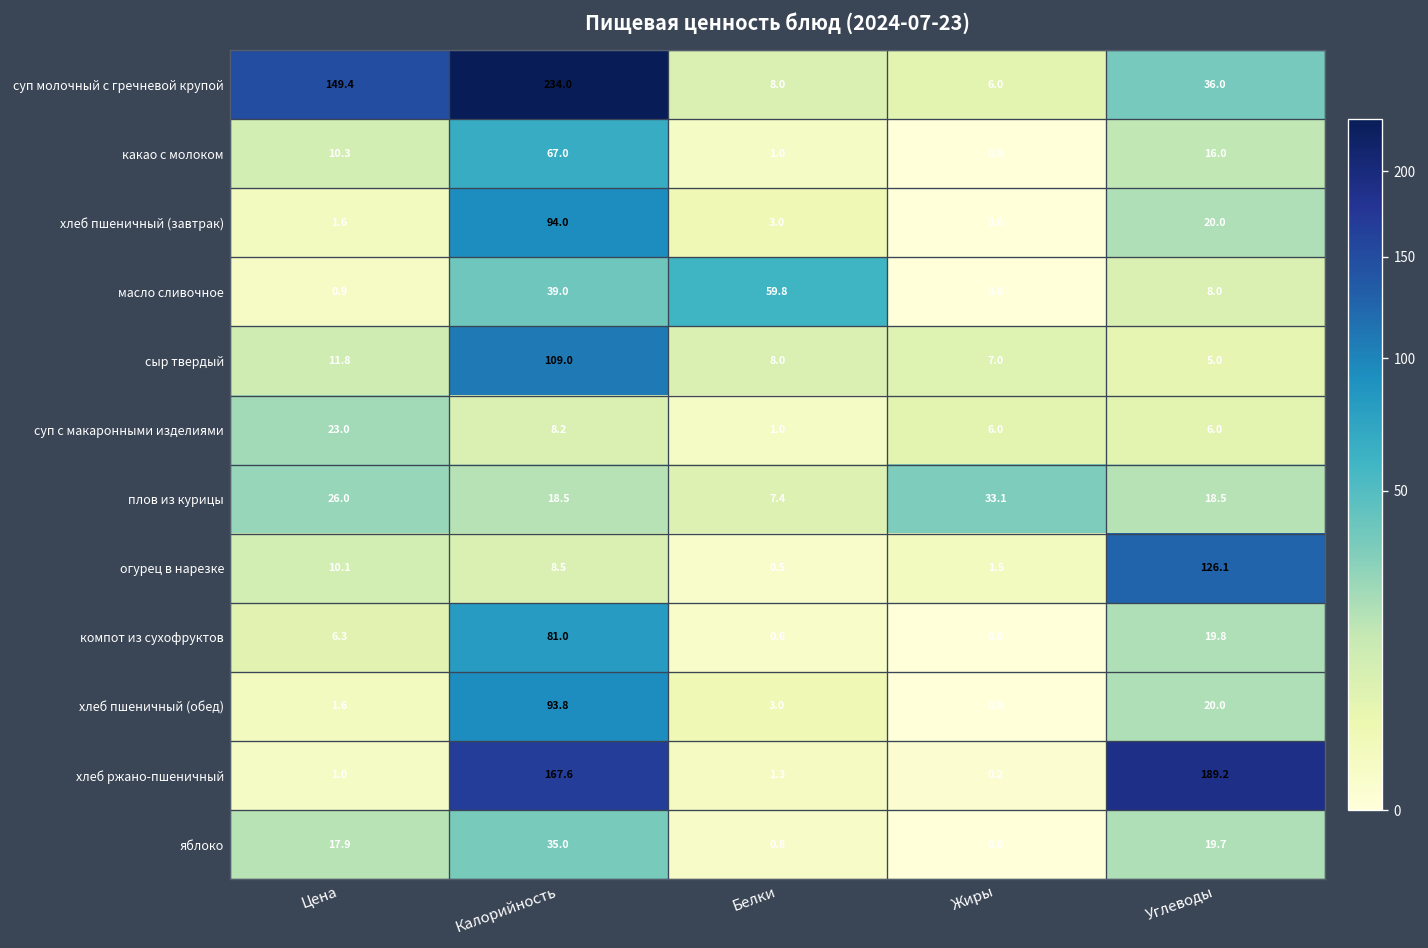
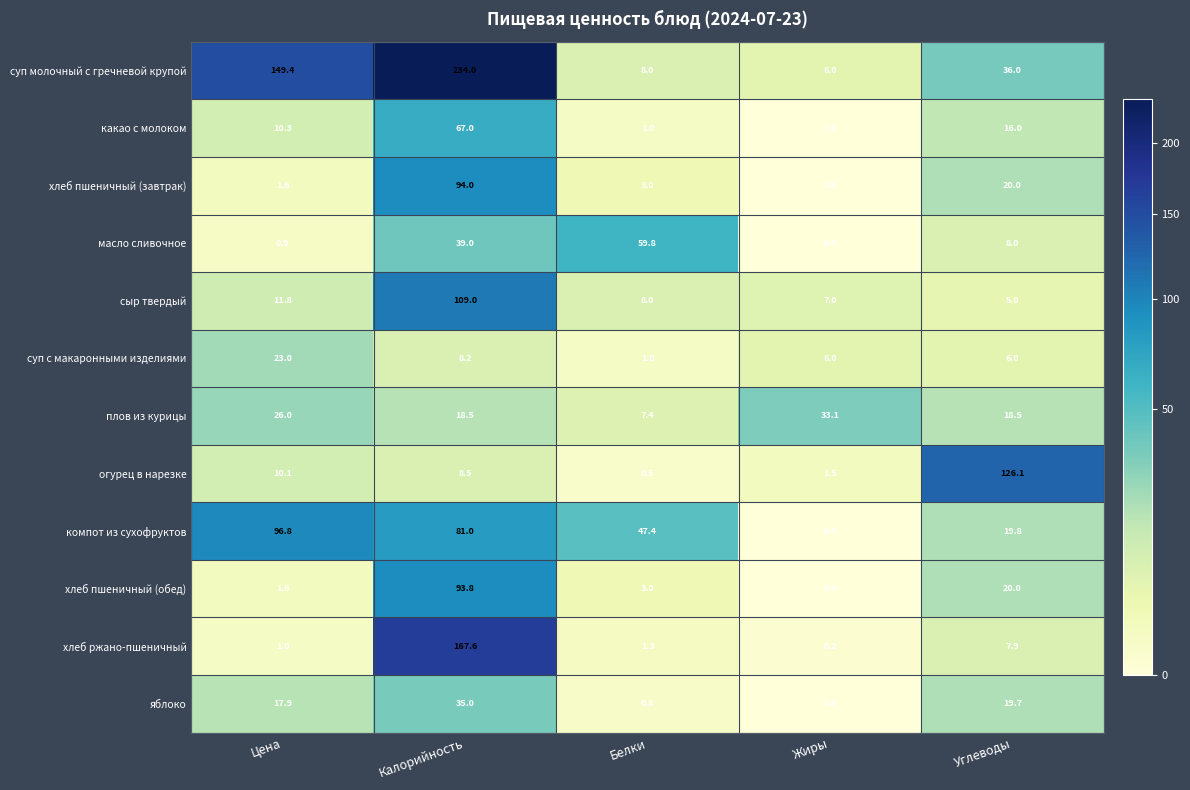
компот из сухофруктов, Цена: 6.3 -> 96.8
компот из сухофруктов, Белки: 0.6 -> 47.4
хлеб ржано-пшеничный, Углеводы: 189.2 -> 7.9
